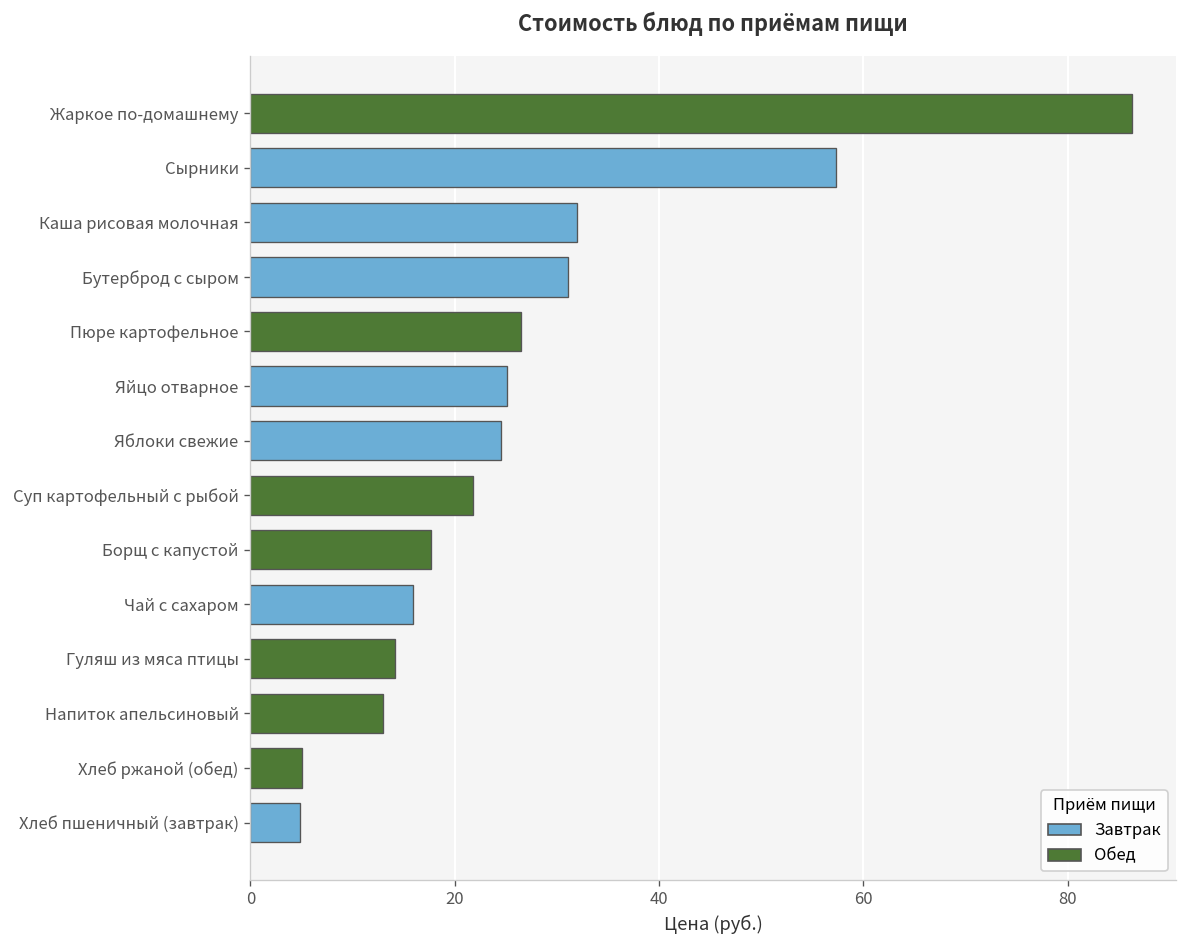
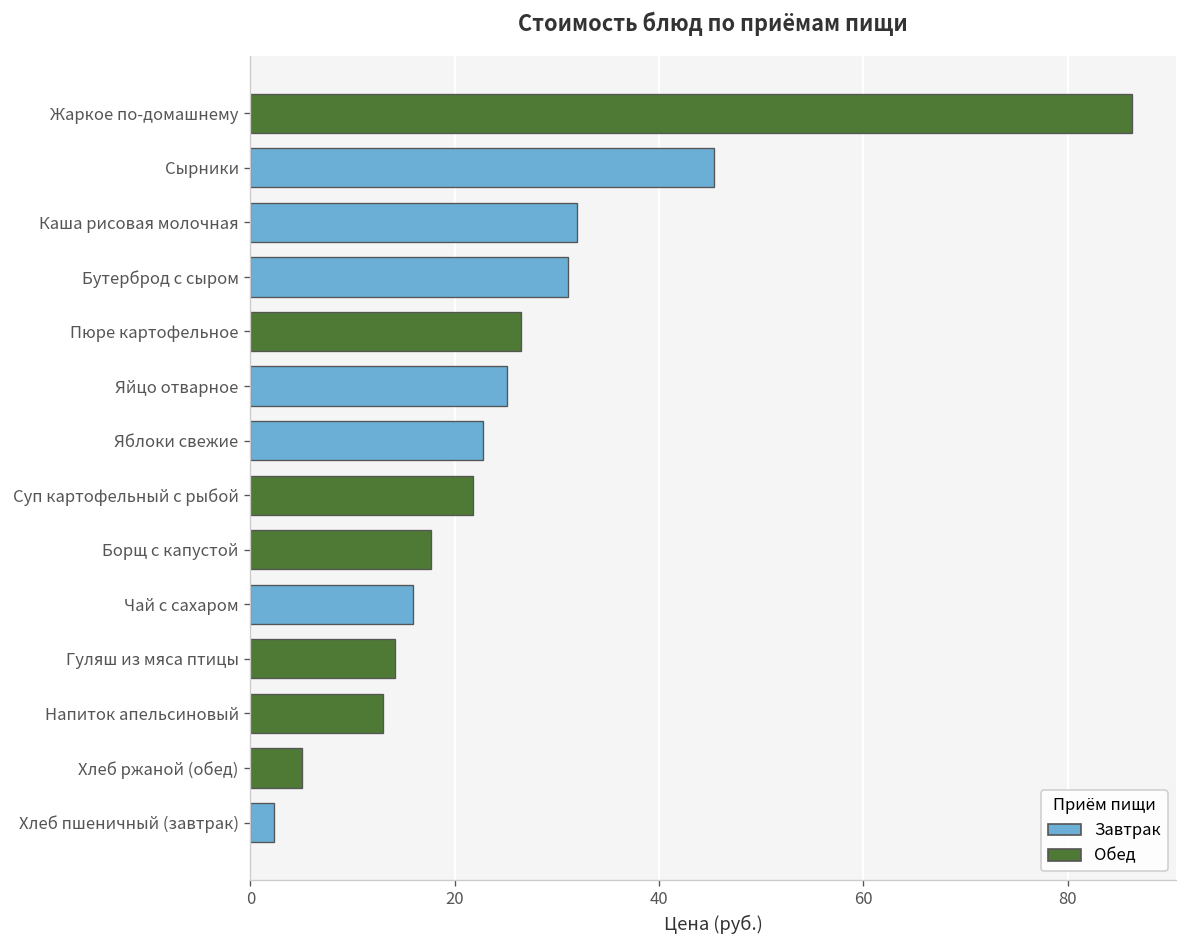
Сырники: 57 -> 45
Яблоки свежие: 25 -> 23
Хлеб пшеничный (завтрак): 5 -> 2
